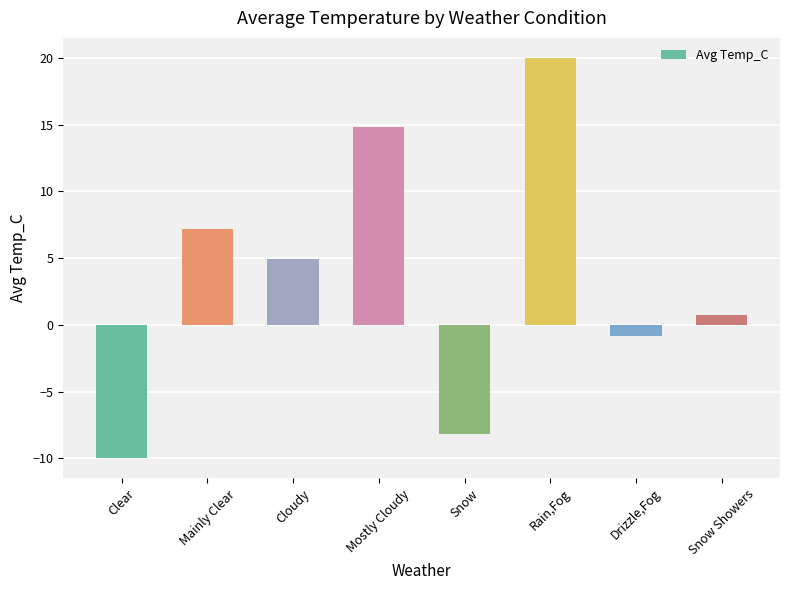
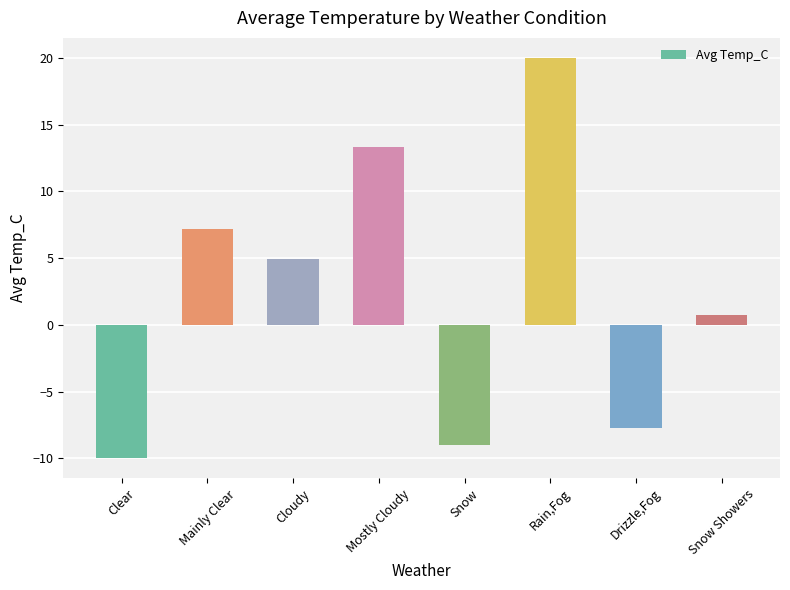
Mostly Cloudy: 14.8 -> 13.3
Snow: -8.2 -> -9.0
Drizzle,Fog: -0.9 -> -7.7
